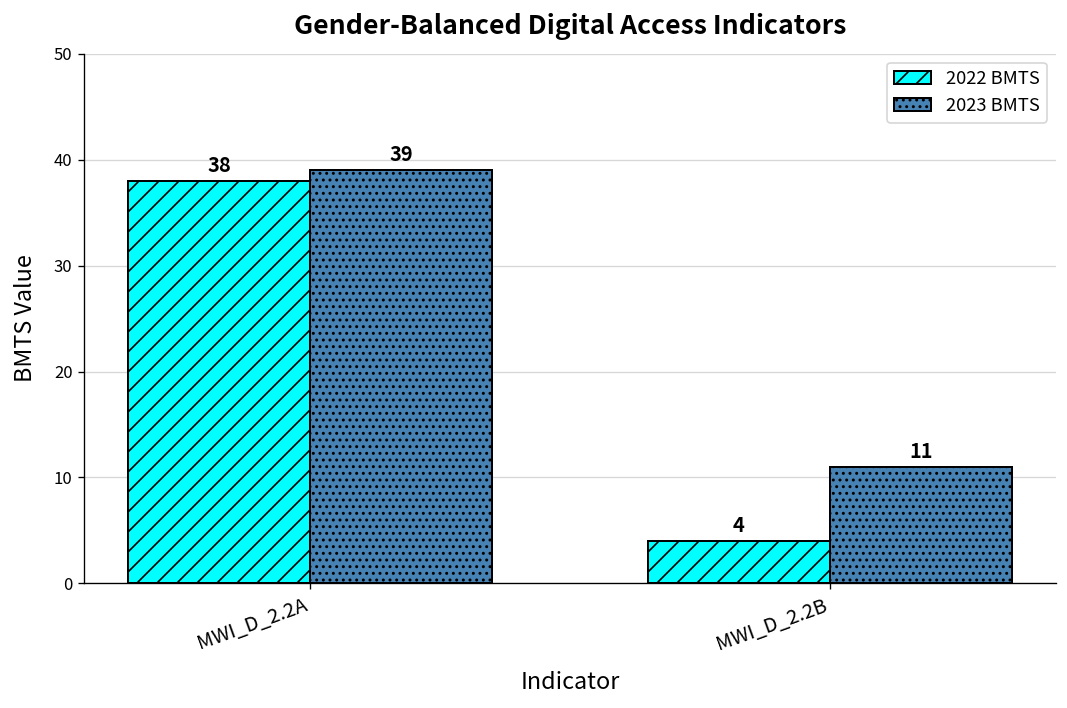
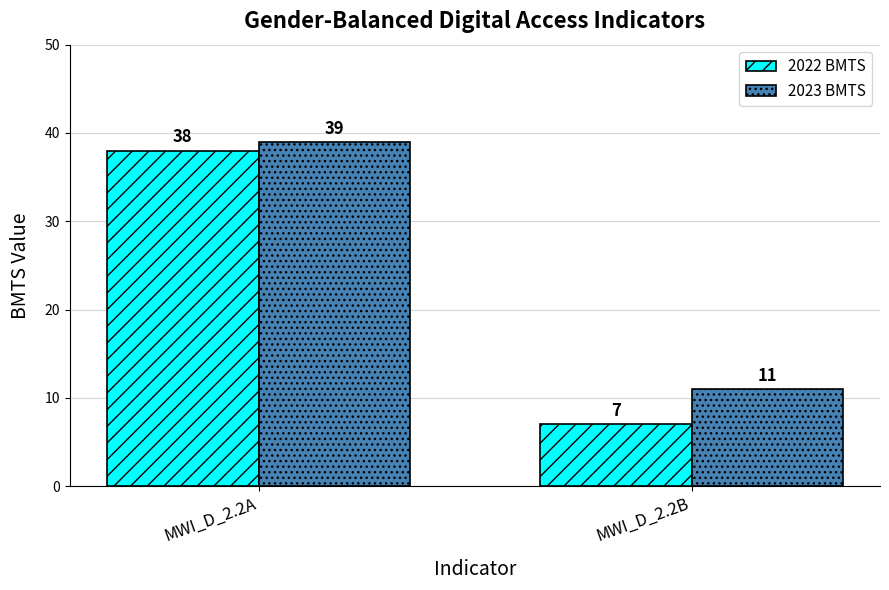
2022 BMTS, MWI_D_2.2B: 4 -> 7
